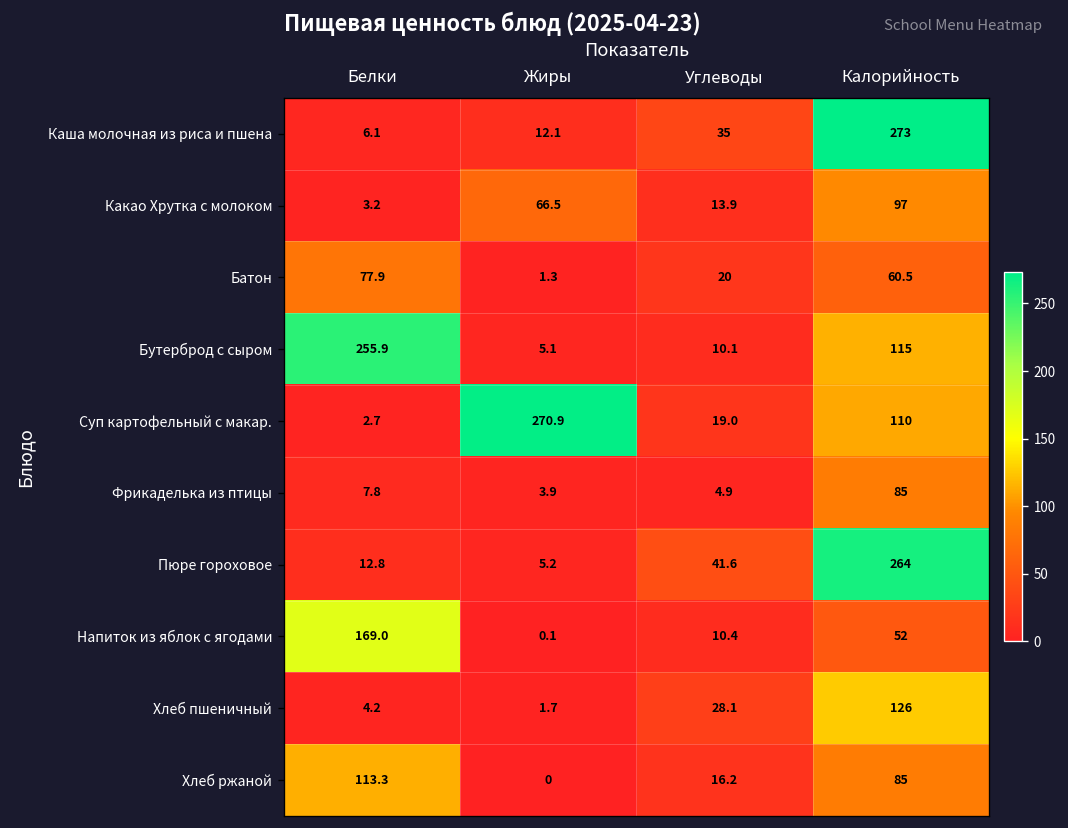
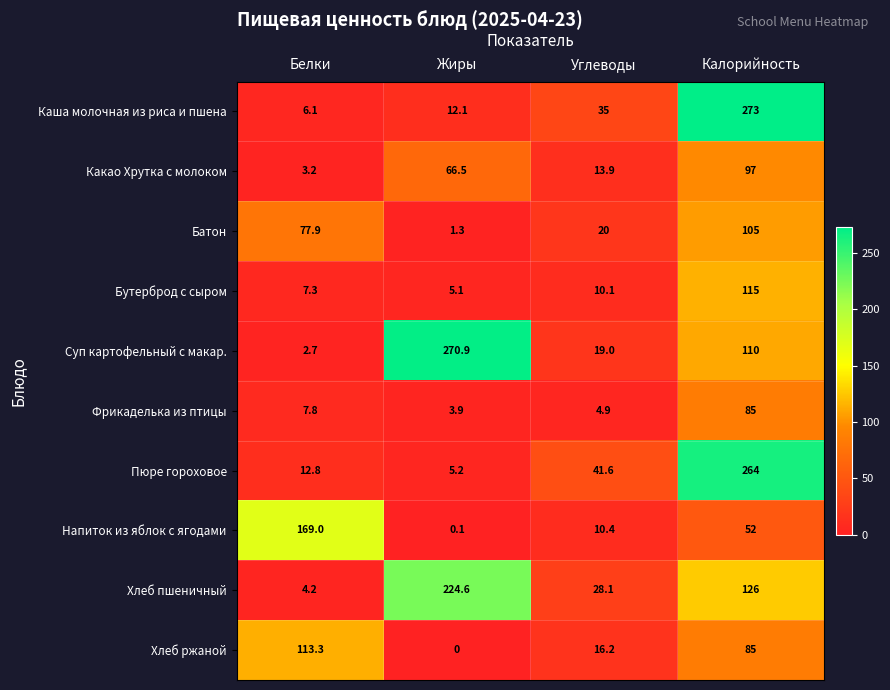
Батон, Калорийность: 60.5 -> 105
Бутерброд с сыром, Белки: 255.9 -> 7.3
Хлеб пшеничный, Жиры: 1.7 -> 224.6
